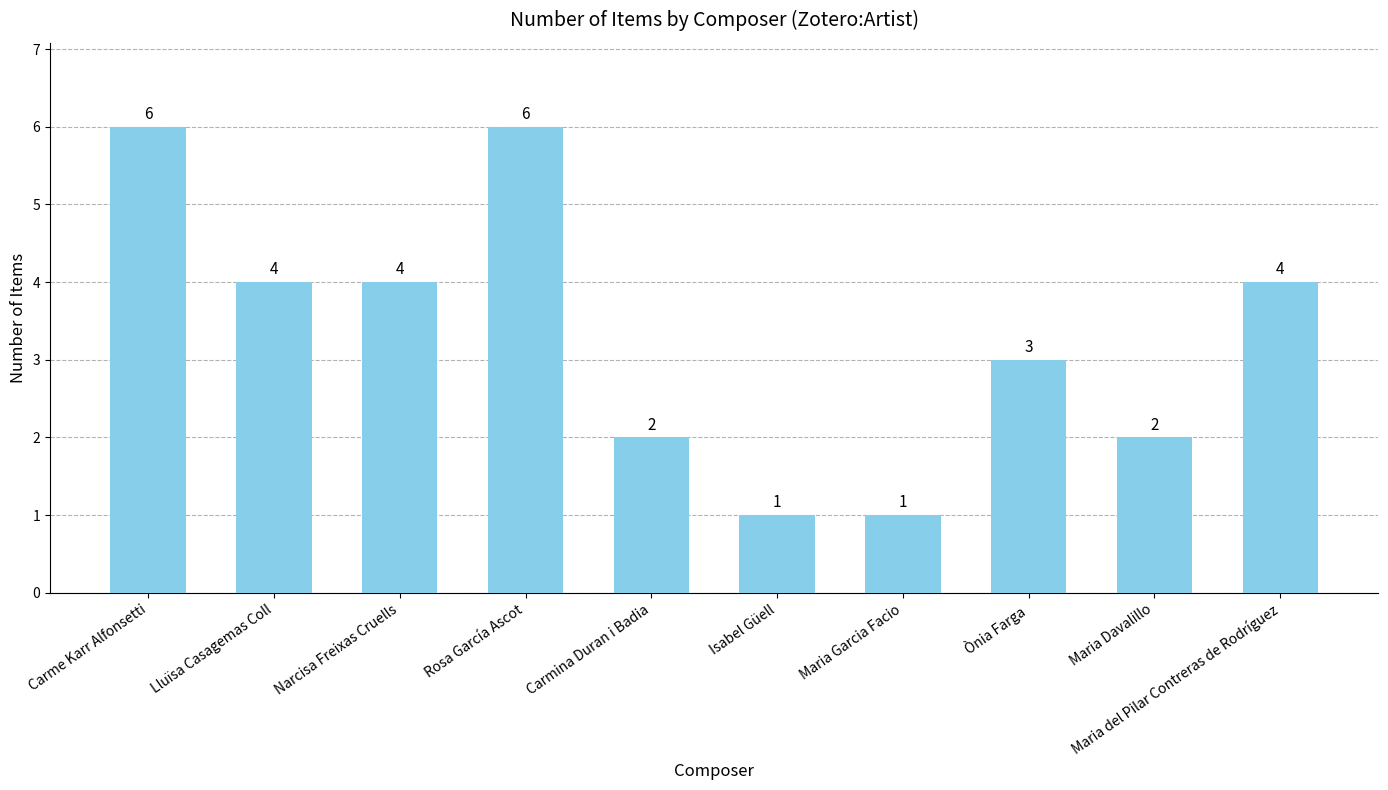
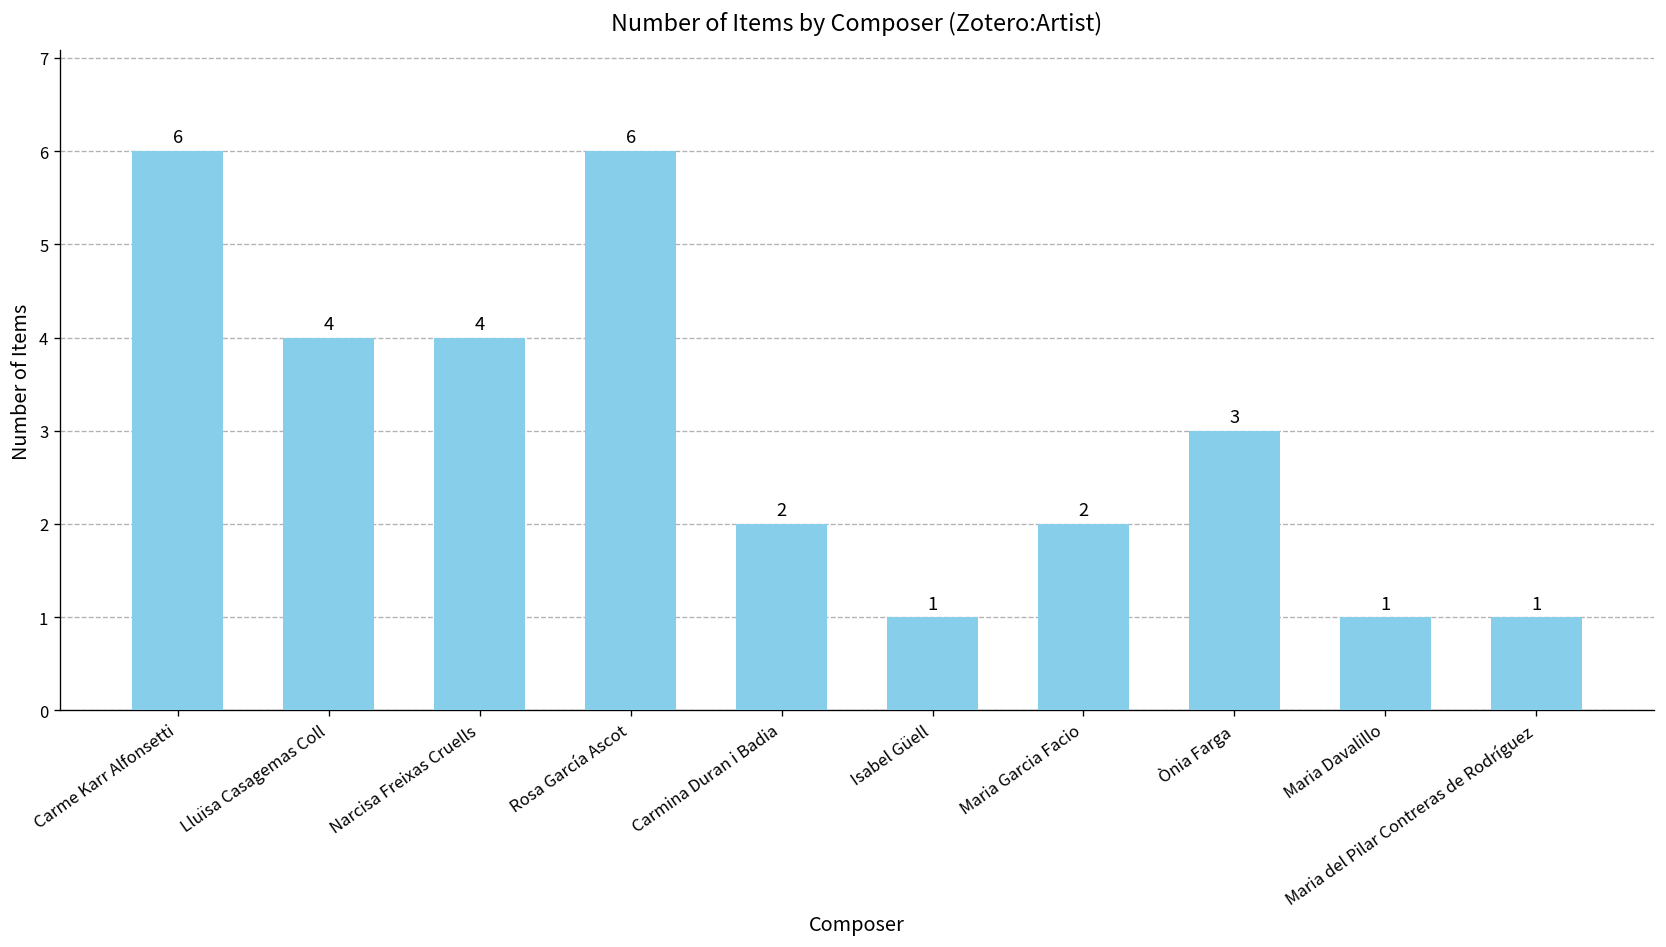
Maria Garcia Facio: 1 -> 2
Maria Davalillo: 2 -> 1
Maria del Pilar Contreras de Rodríguez: 4 -> 1
